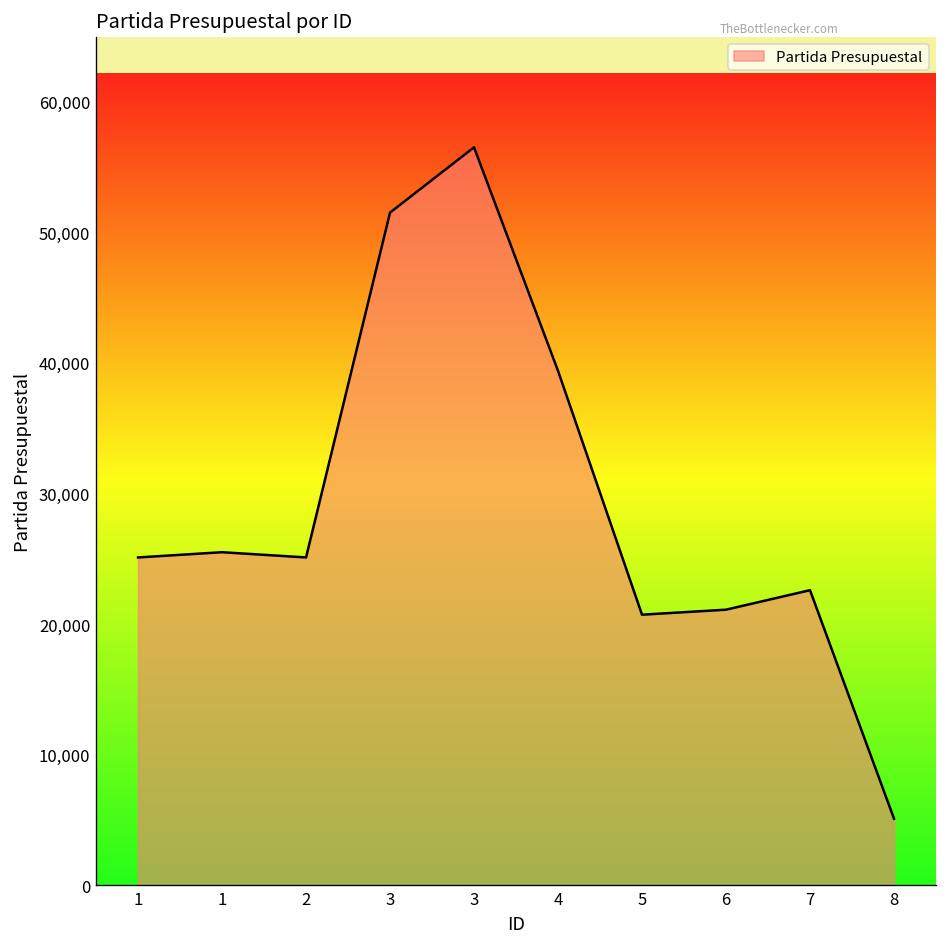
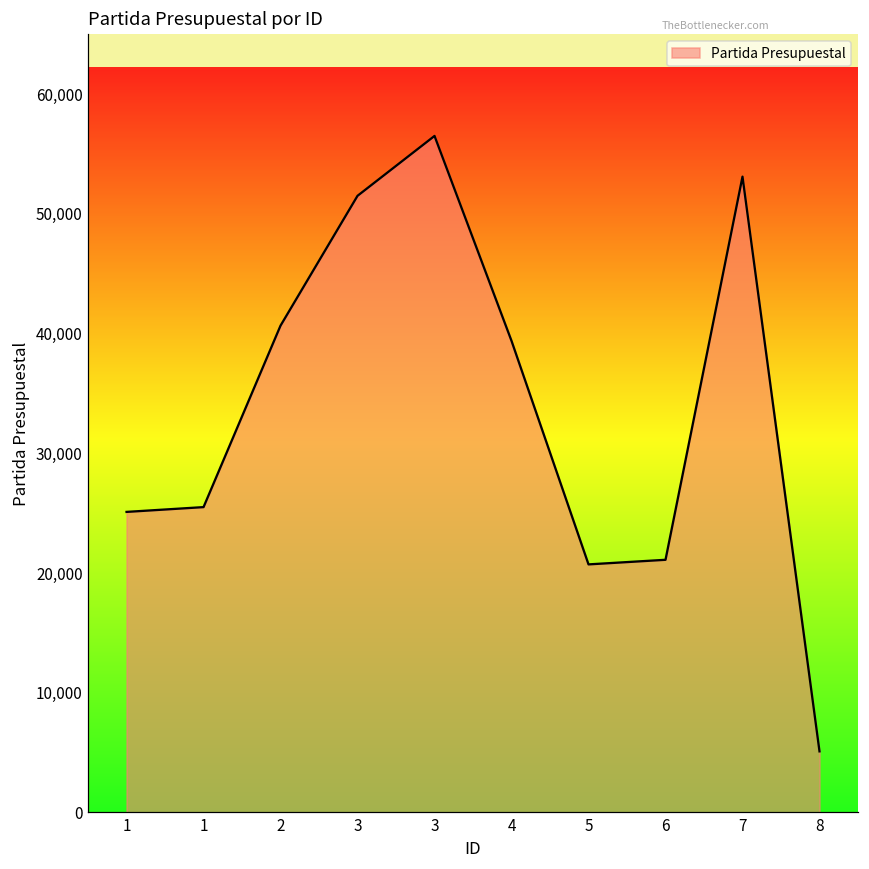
2: 25,100 -> 40,700
7: 22,600 -> 53,100
